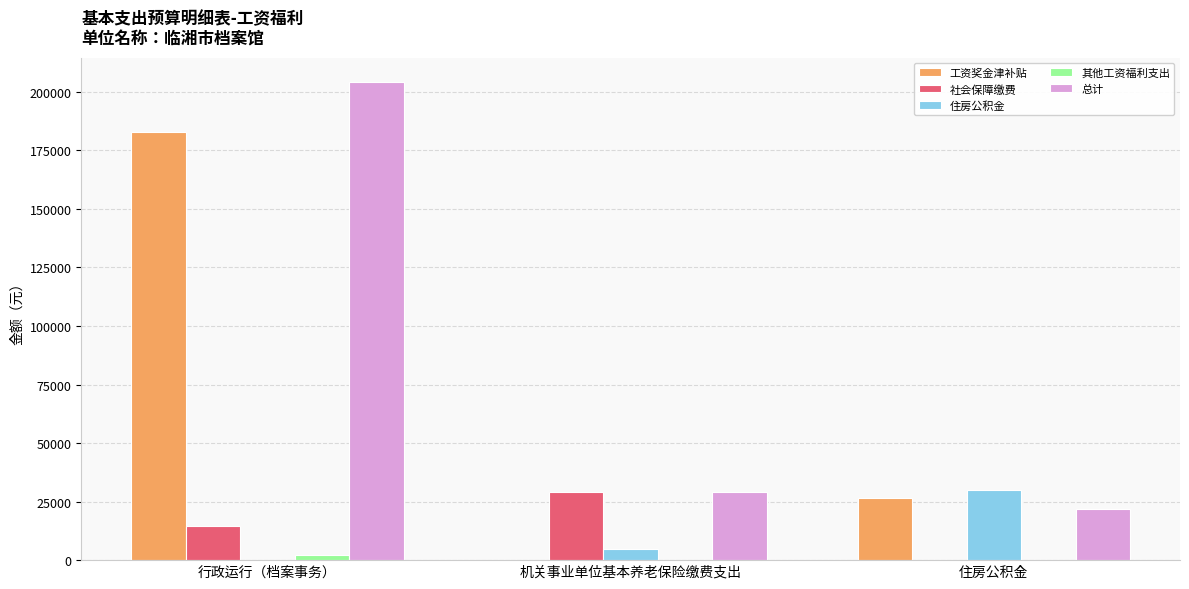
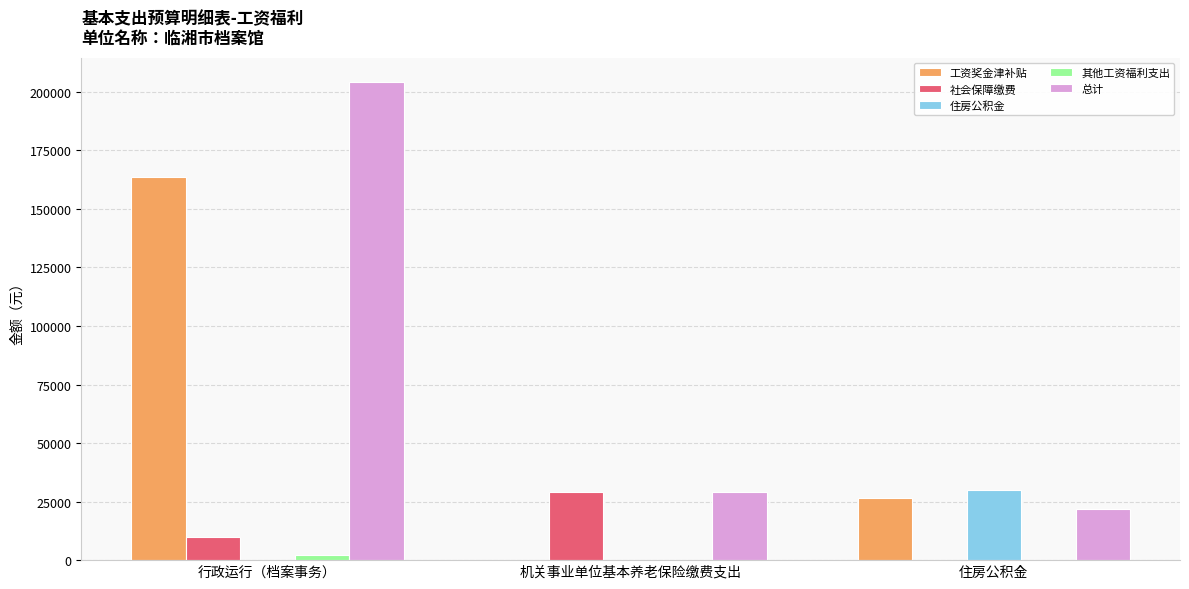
工资奖金津补贴, 行政运行（档案事务）: 183000 -> 163000
社会保障缴费, 行政运行（档案事务）: 15000 -> 10000
住房公积金, 机关事业单位基本养老保险缴费支出: 5000 -> 0
